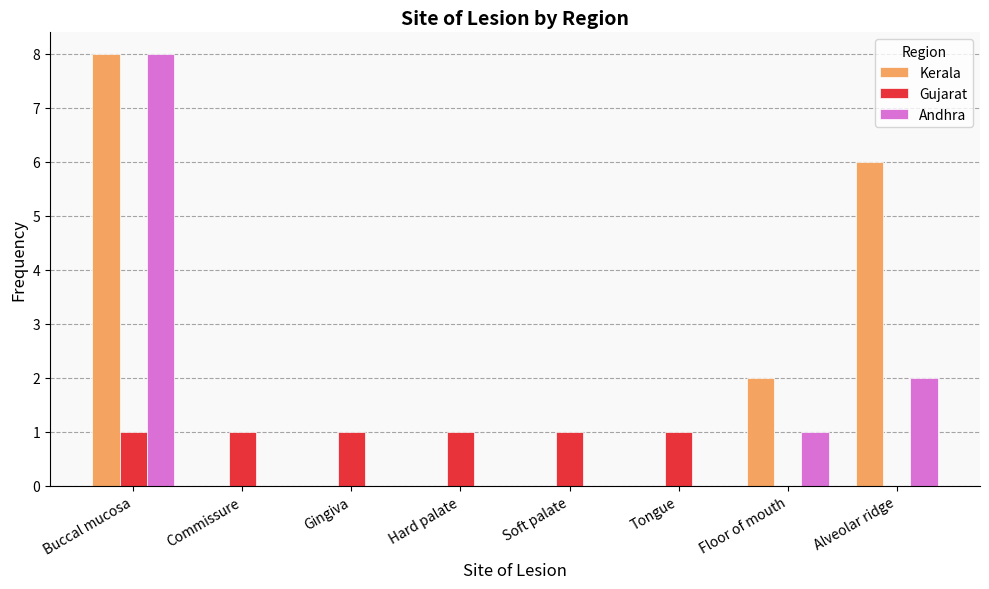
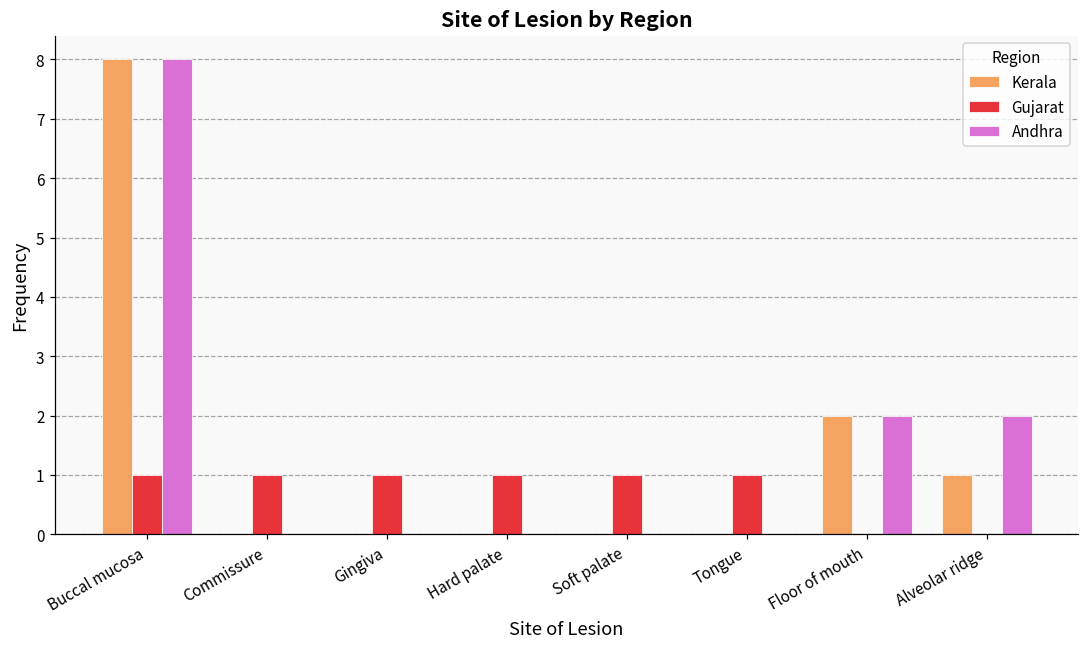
Andhra, Floor of mouth: 1 -> 2
Kerala, Alveolar ridge: 6 -> 1
